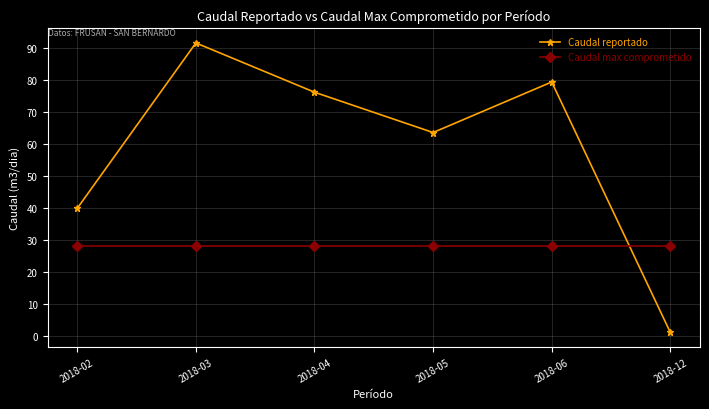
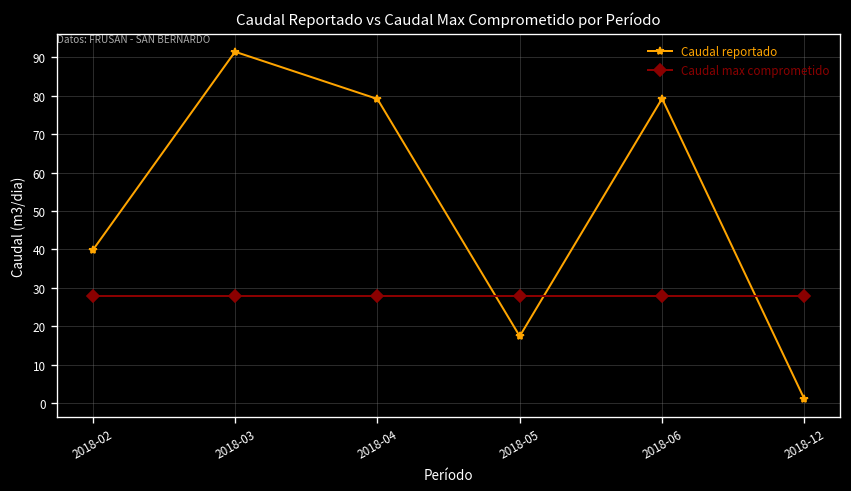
Caudal reportado, 2018-04: 76 -> 79
Caudal reportado, 2018-05: 64 -> 17
